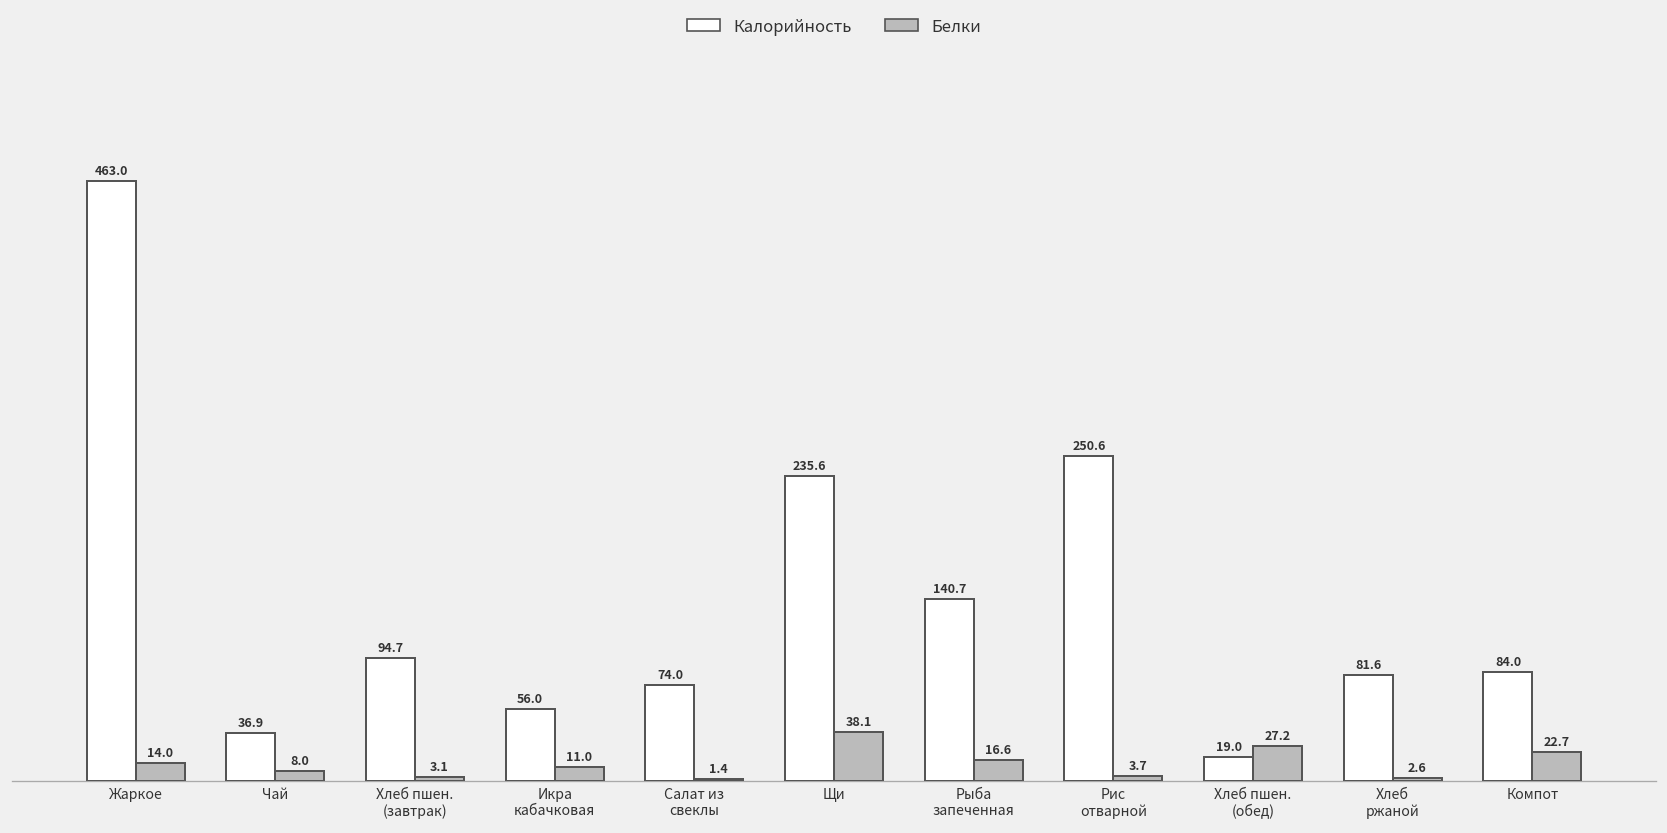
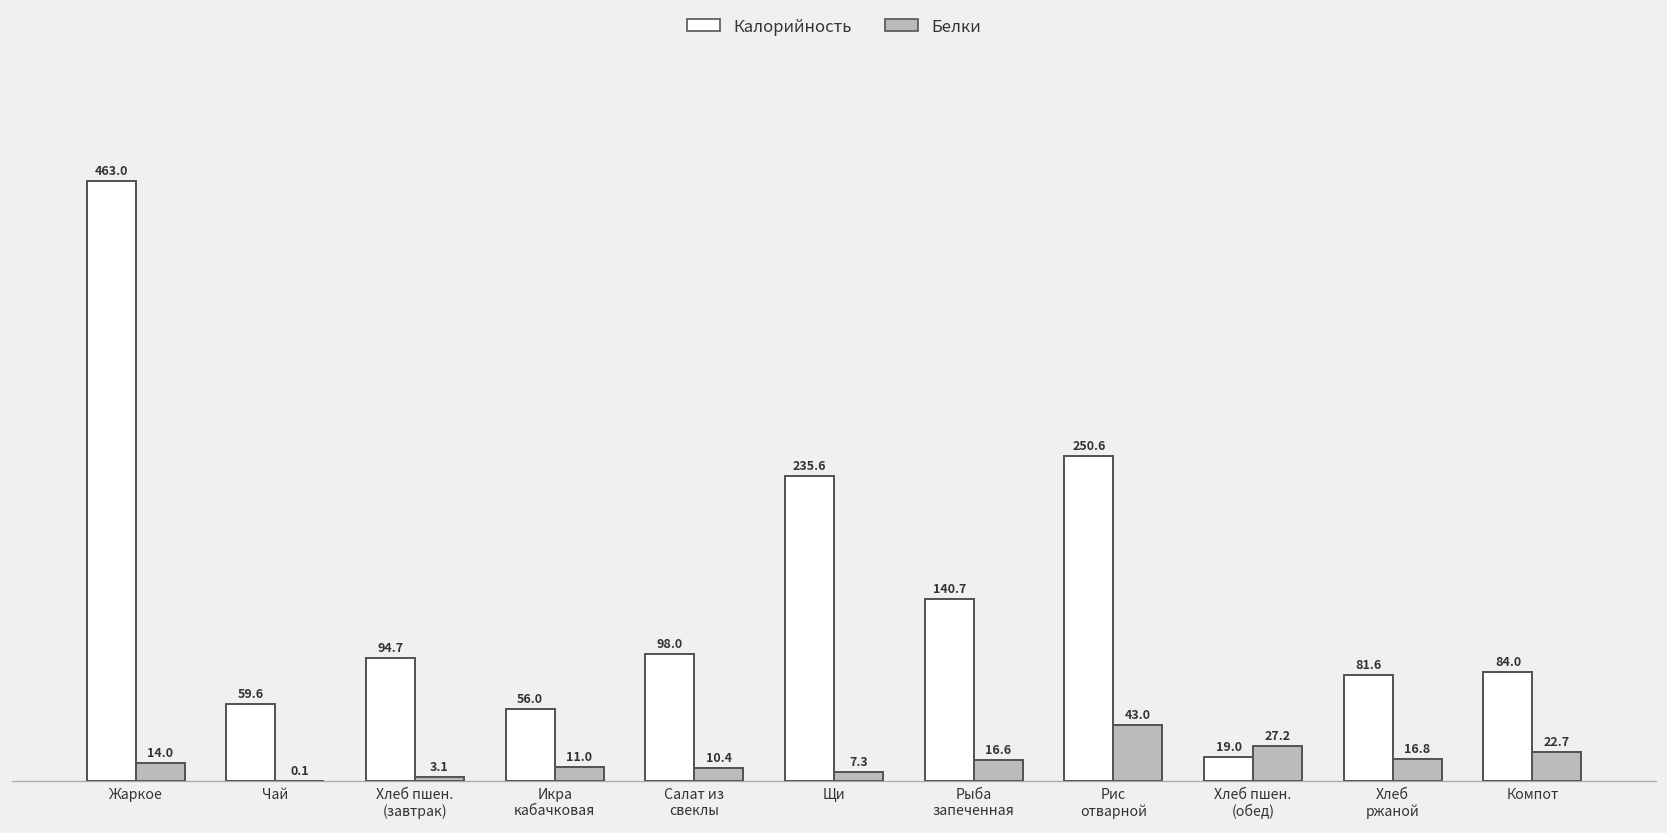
Калорийность, Чай: 36.9 -> 59.6
Белки, Чай: 8.0 -> 0.1
Калорийность, Салат из свеклы: 74.0 -> 98.0
Белки, Салат из свеклы: 1.4 -> 10.4
Белки, Щи: 38.1 -> 7.3
Белки, Рис отварной: 3.7 -> 43.0
Белки, Хлеб ржаной: 2.6 -> 16.8
